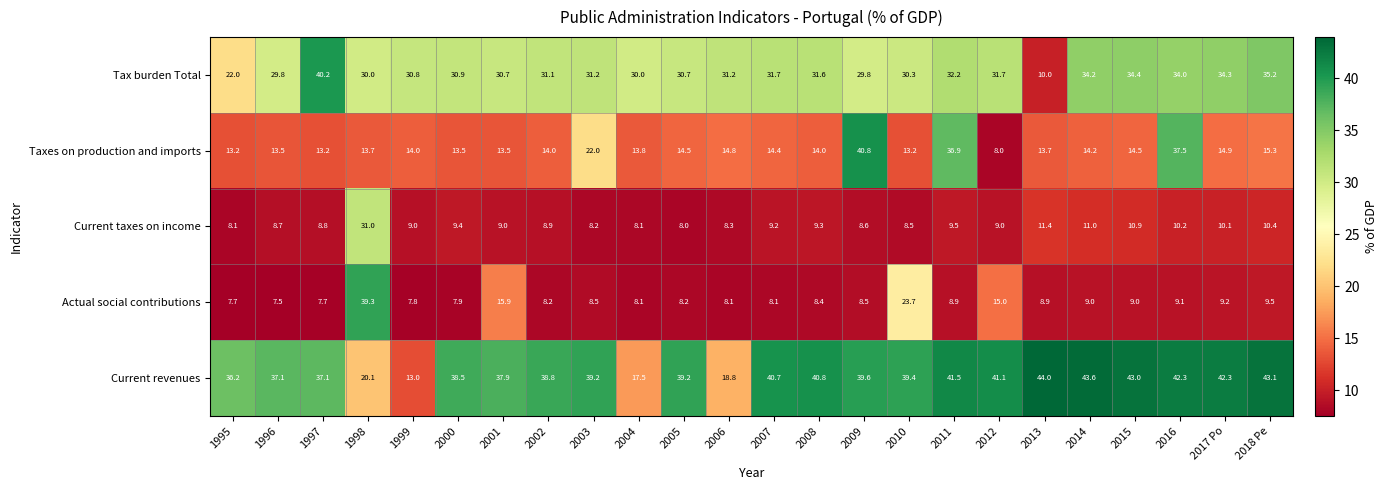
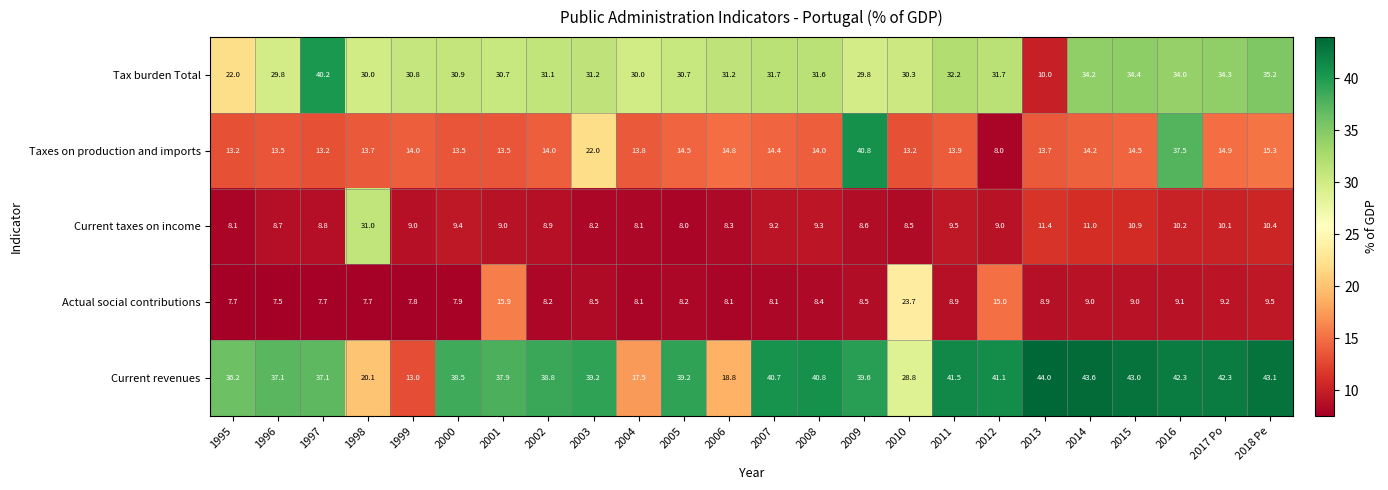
Taxes on production and imports, 2011: 36.9 -> 13.9
Actual social contributions, 1998: 39.3 -> 7.7
Current revenues, 2010: 39.4 -> 28.8
